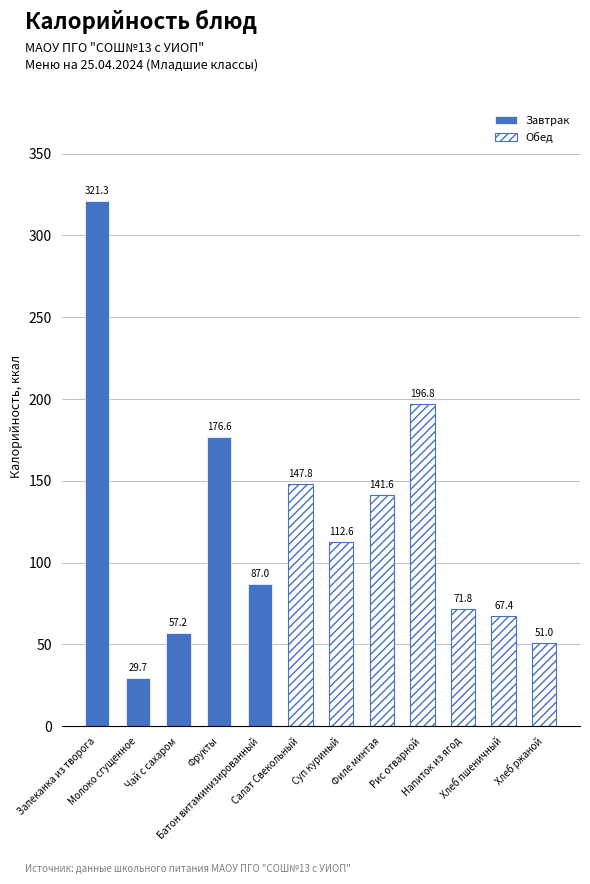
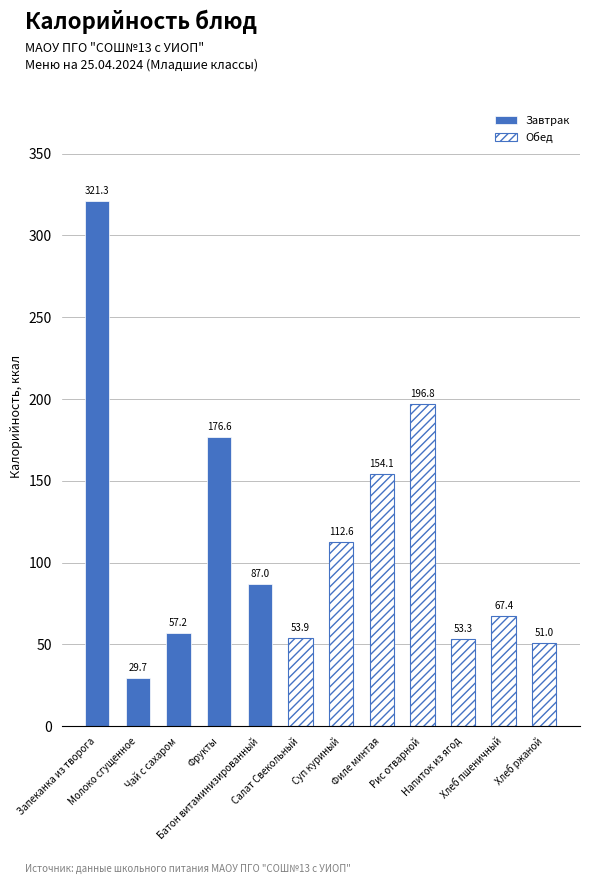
Обед, Салат Свекольный: 147.8 -> 53.9
Обед, Филе минтая: 141.6 -> 154.1
Обед, Напиток из ягод: 71.8 -> 53.3
